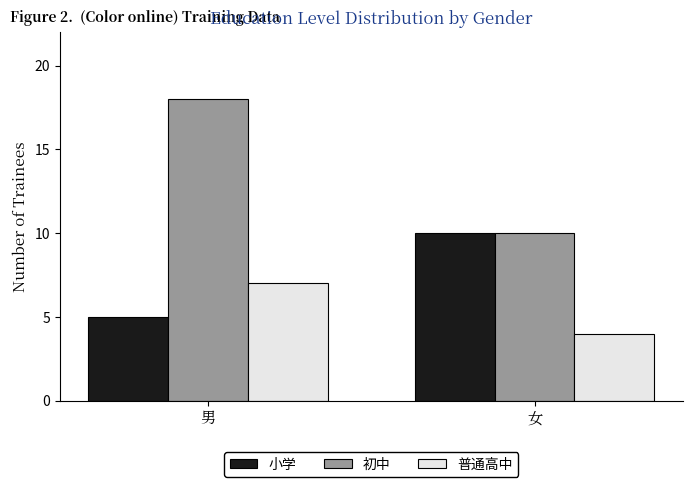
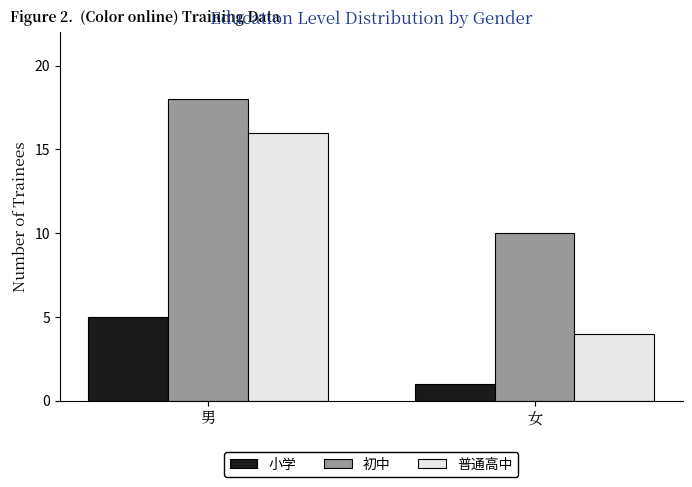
普通高中, 男: 7 -> 16
小学, 女: 10 -> 1
